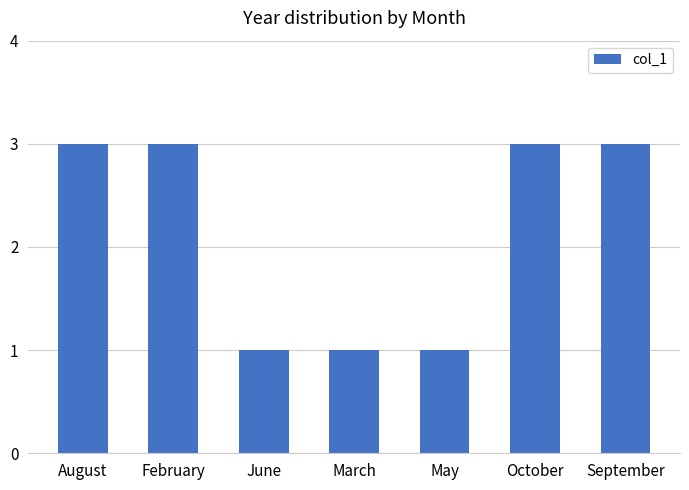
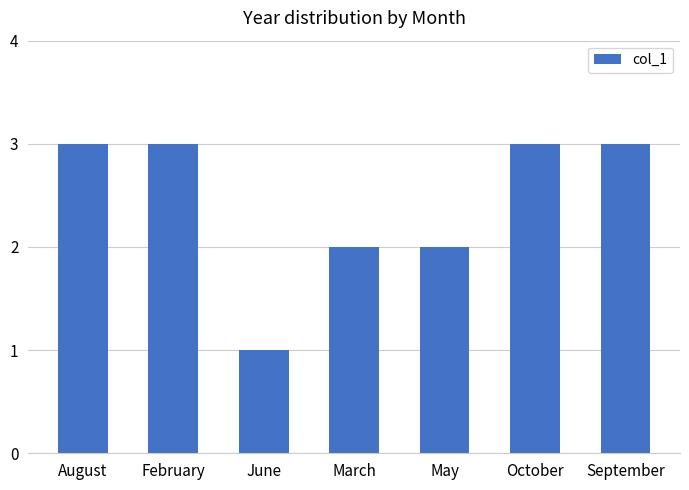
March: 1 -> 2
May: 1 -> 2
